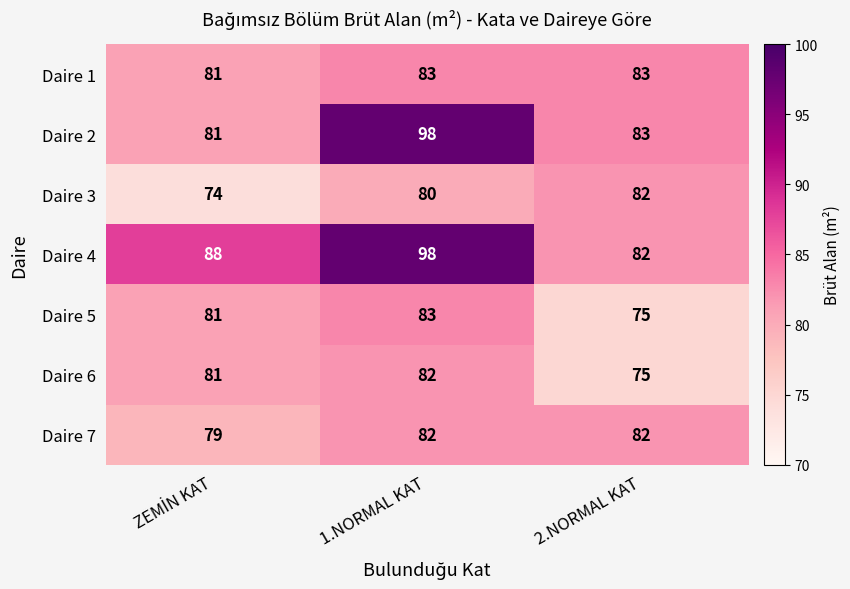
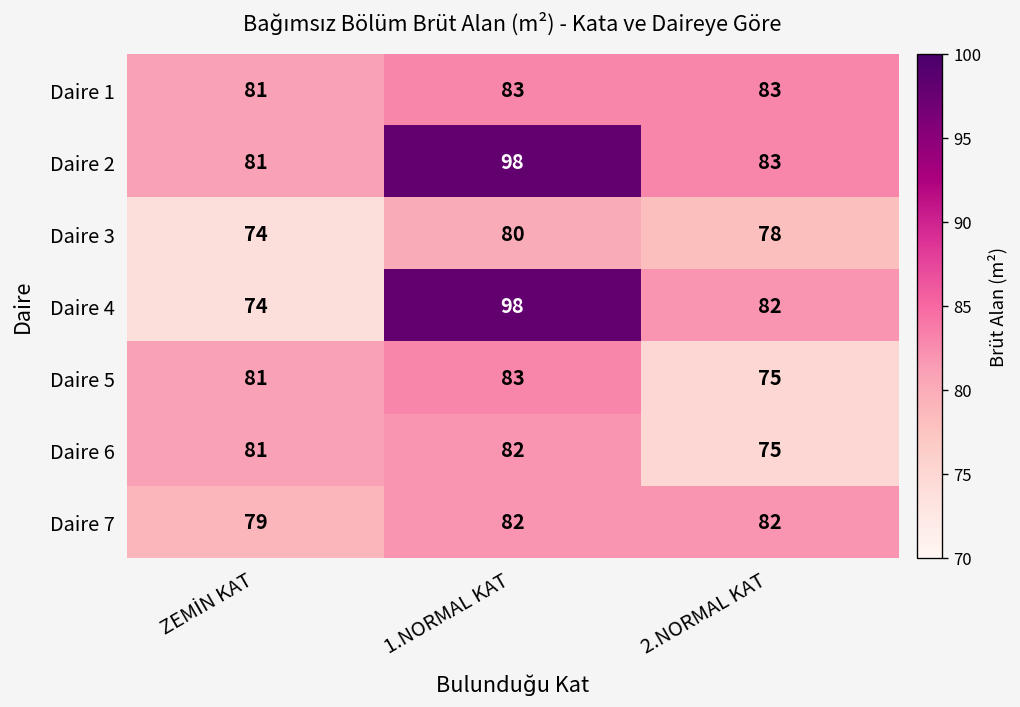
Daire 3, 2.NORMAL KAT: 82 -> 78
Daire 4, ZEMİN KAT: 88 -> 74
